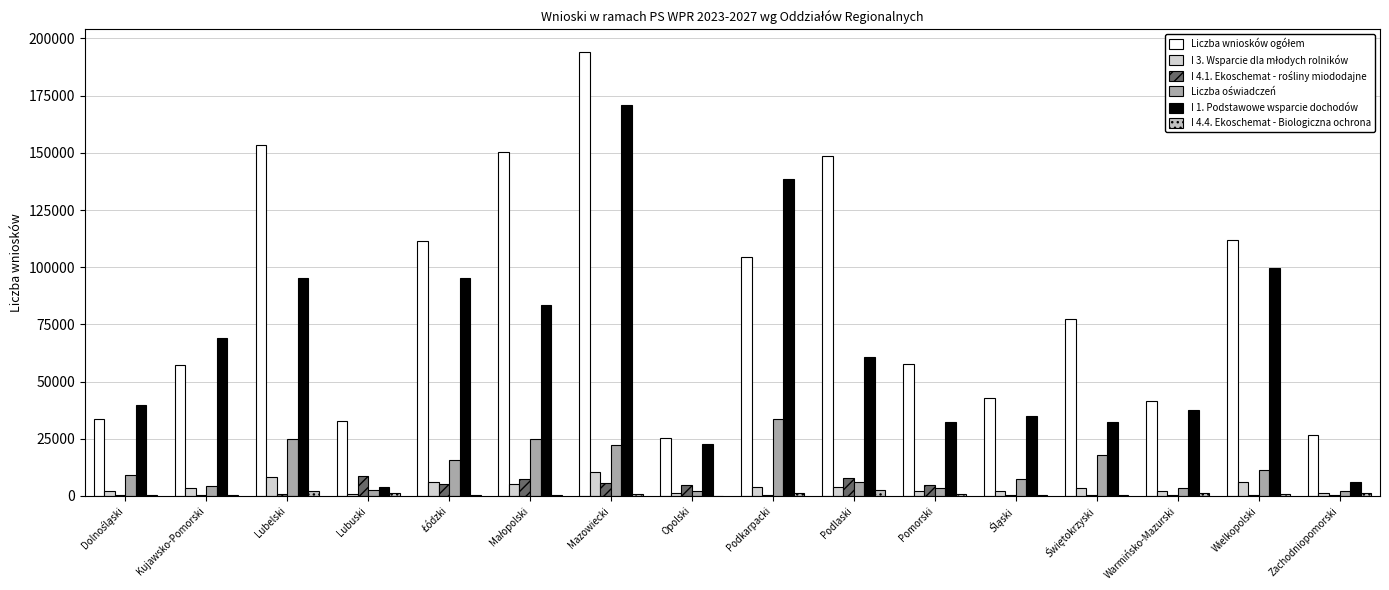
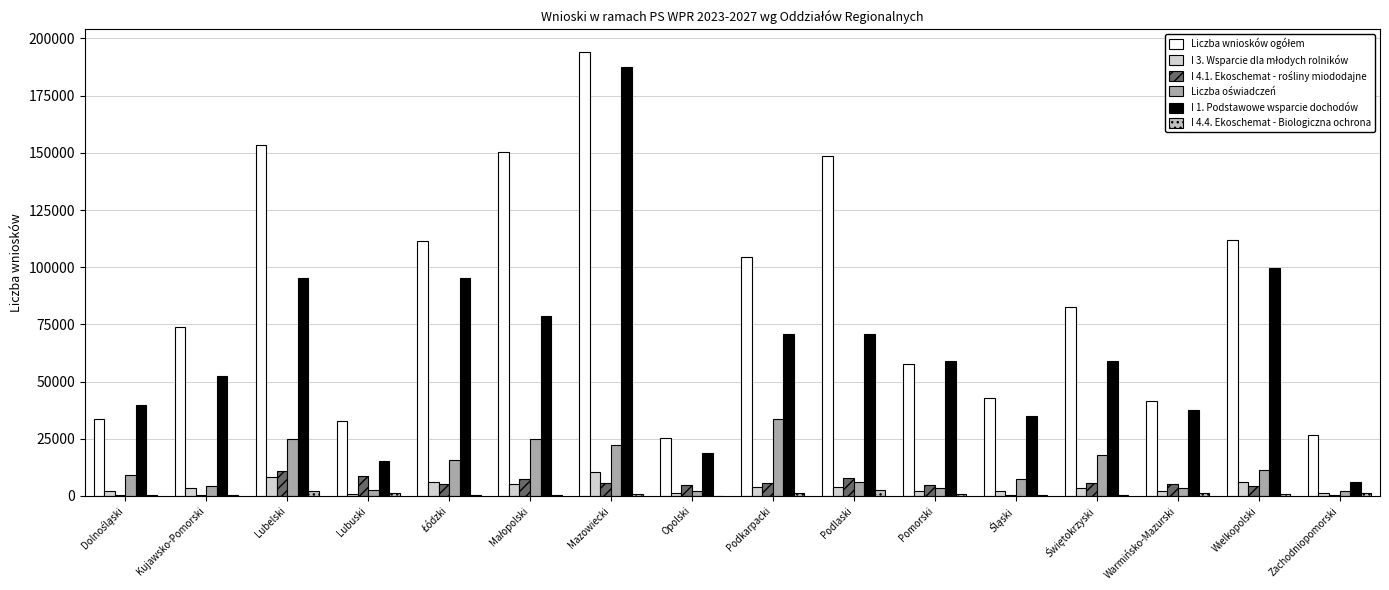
Liczba wniosków ogółem, Kujawsko-Pomorski: 57000 -> 74000
I 1. Podstawowe wsparcie dochodów, Kujawsko-Pomorski: 69000 -> 52000
I 4.1. Ekoschemat - rośliny miododajne, Lubelski: 1000 -> 11000
I 1. Podstawowe wsparcie dochodów, Lubuski: 4000 -> 15000
I 1. Podstawowe wsparcie dochodów, Małopolski: 84000 -> 79000
I 1. Podstawowe wsparcie dochodów, Mazowiecki: 171000 -> 187000
I 1. Podstawowe wsparcie dochodów, Opolski: 23000 -> 19000
I 4.1. Ekoschemat - rośliny miododajne, Podkarpacki: 0 -> 6000
I 1. Podstawowe wsparcie dochodów, Podkarpacki: 138000 -> 71000
I 1. Podstawowe wsparcie dochodów, Podlaski: 61000 -> 71000
I 1. Podstawowe wsparcie dochodów, Pomorski: 33000 -> 59000
Liczba wniosków ogółem, Świętokrzyski: 77000 -> 83000
I 4.1. Ekoschemat - rośliny miododajne, Świętokrzyski: 0 -> 6000
I 1. Podstawowe wsparcie dochodów, Świętokrzyski: 33000 -> 59000
I 4.1. Ekoschemat - rośliny miododajne, Warmińsko-Mazurski: 0 -> 5000
I 4.1. Ekoschemat - rośliny miododajne, Wielkopolski: 0 -> 4000
